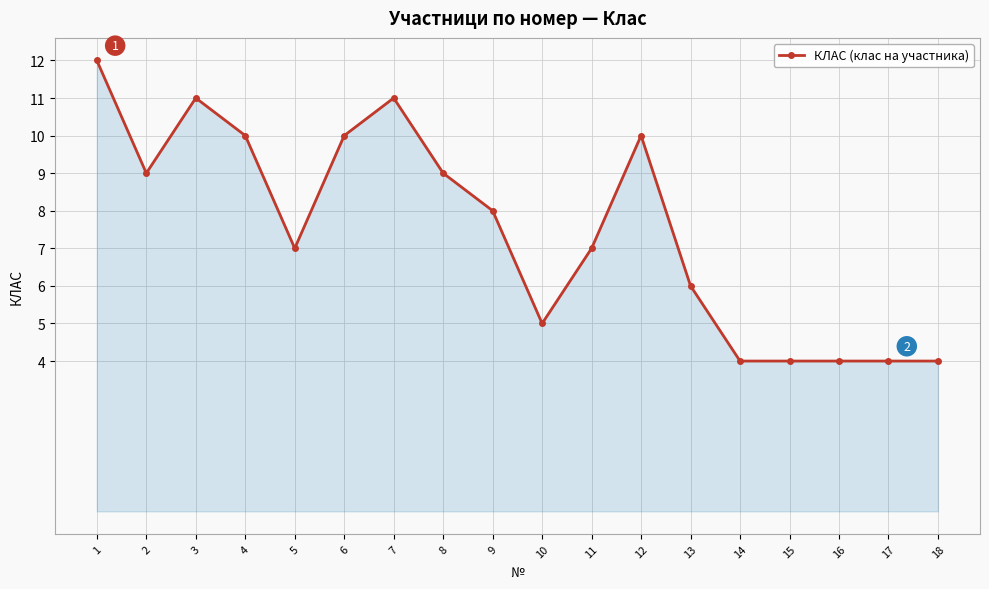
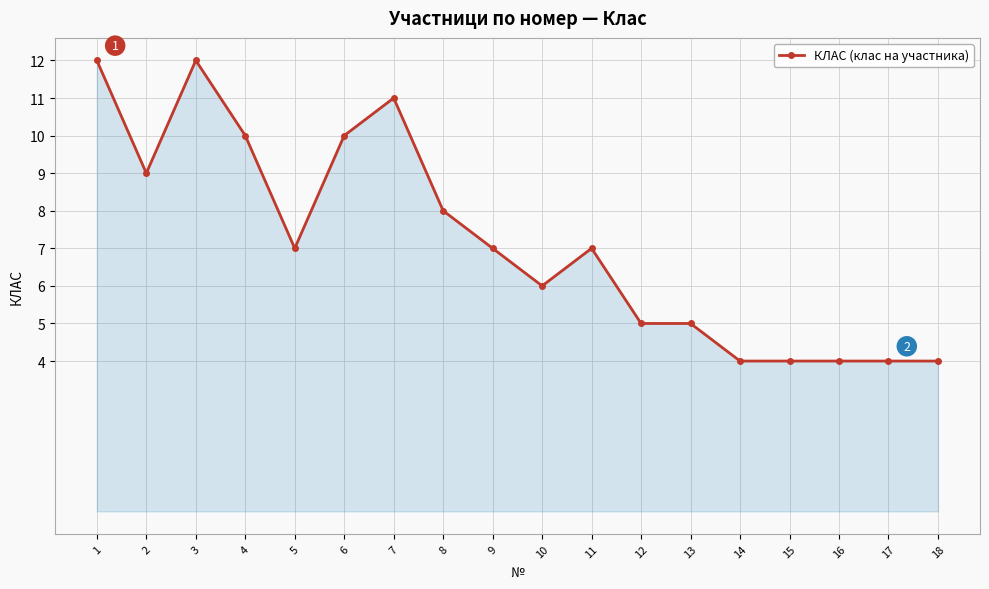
3: 11 -> 12
8: 9 -> 8
9: 8 -> 7
10: 5 -> 6
12: 10 -> 5
13: 6 -> 5
